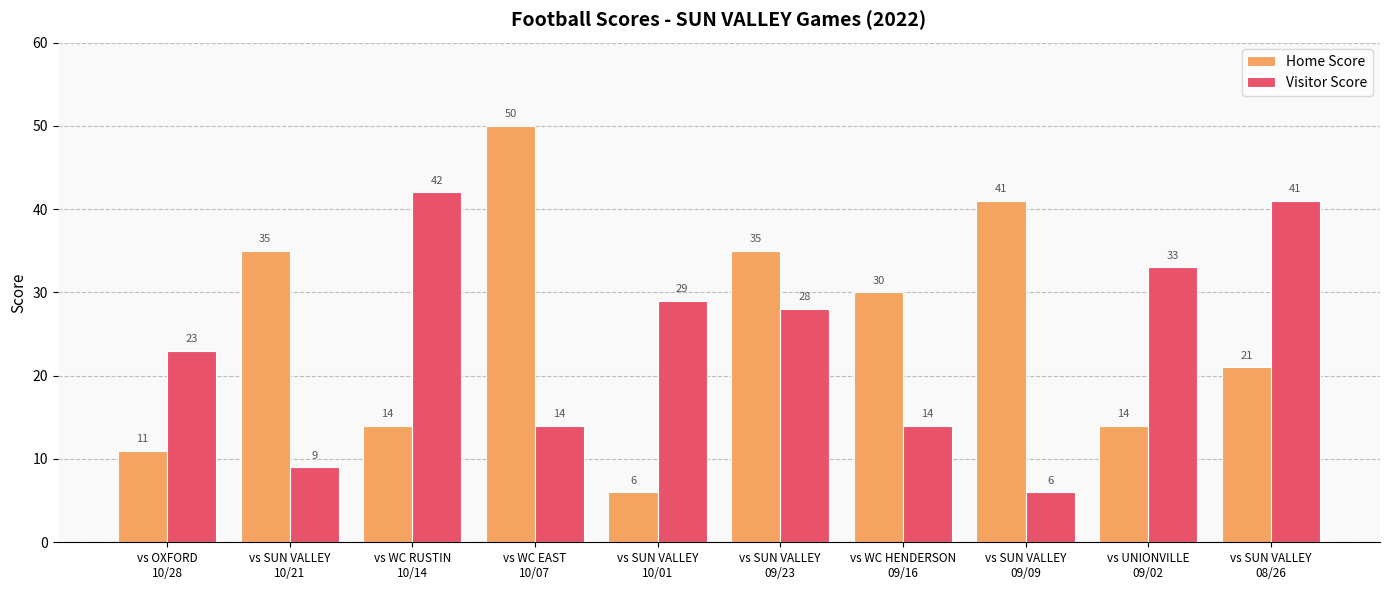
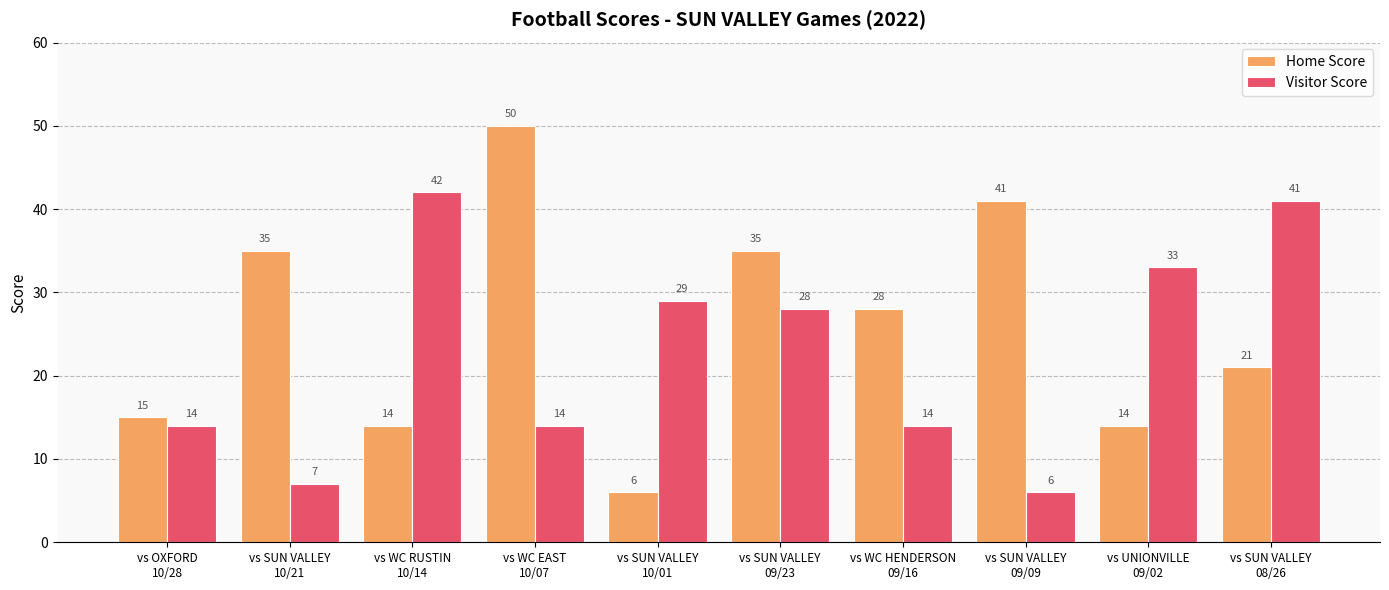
Home Score, vs OXFORD 10/28: 11 -> 15
Visitor Score, vs OXFORD 10/28: 23 -> 14
Visitor Score, vs SUN VALLEY 10/21: 9 -> 7
Home Score, vs WC HENDERSON 09/16: 30 -> 28
